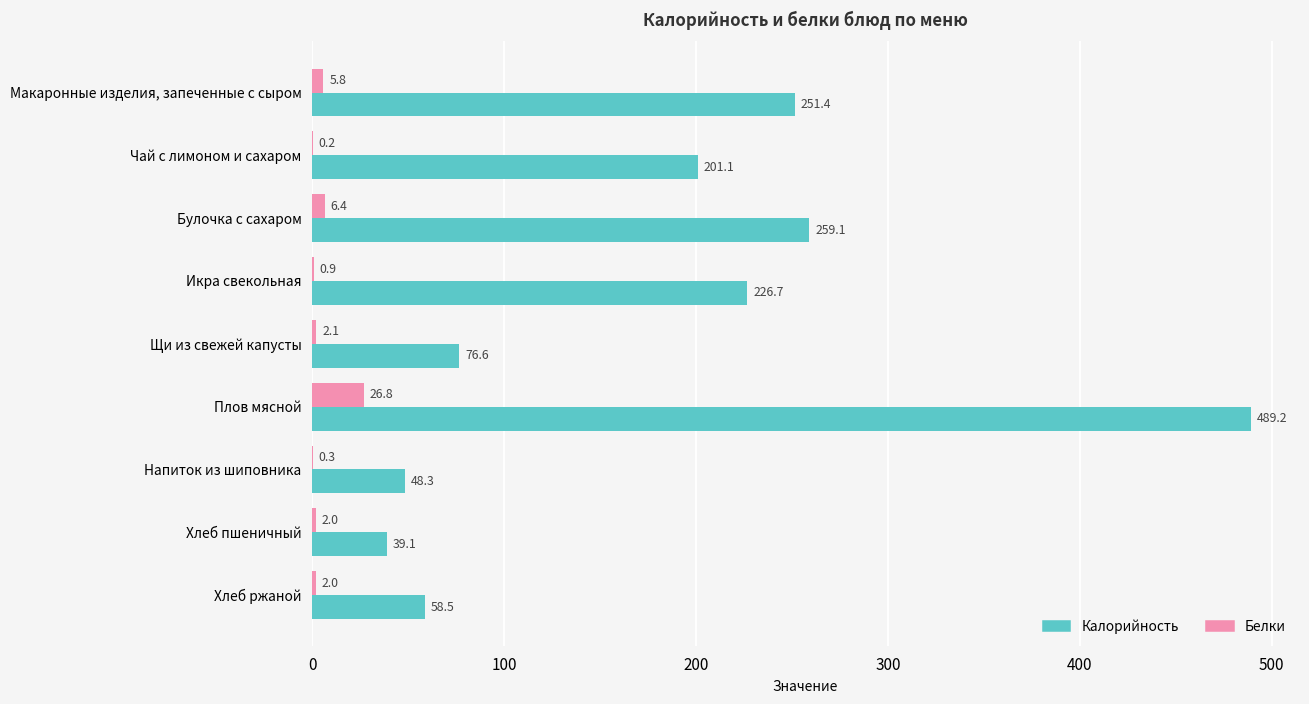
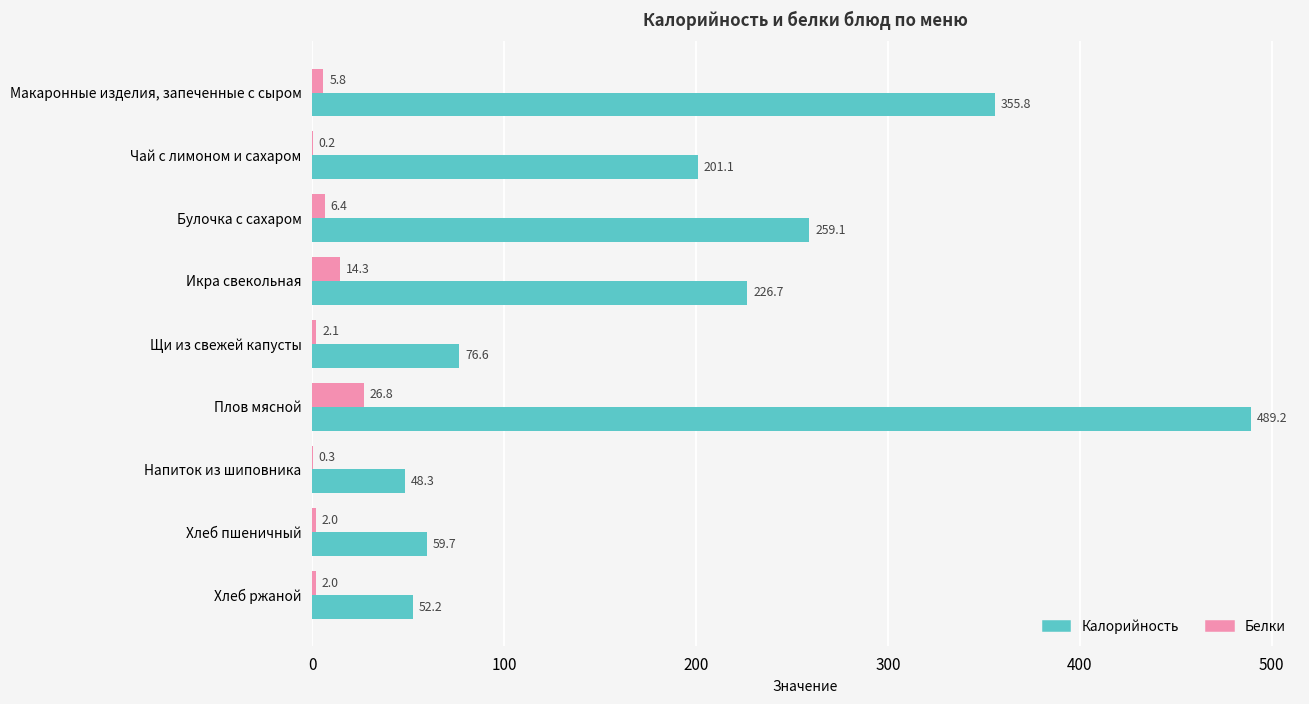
Калорийность, Макаронные изделия, запеченные с сыром: 251.4 -> 355.8
Белки, Икра свекольная: 0.9 -> 14.3
Калорийность, Хлеб пшеничный: 39.1 -> 59.7
Калорийность, Хлеб ржаной: 58.5 -> 52.2
